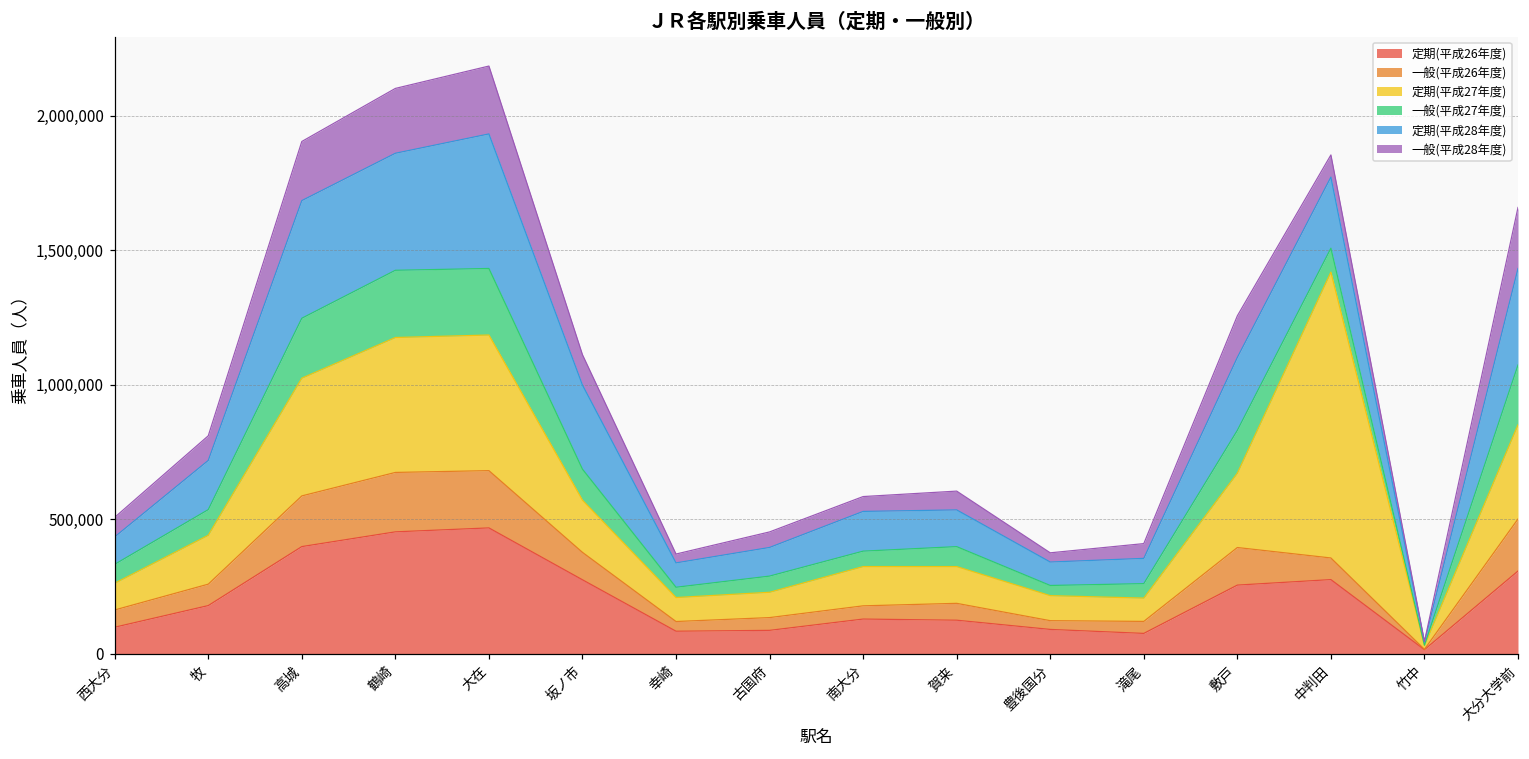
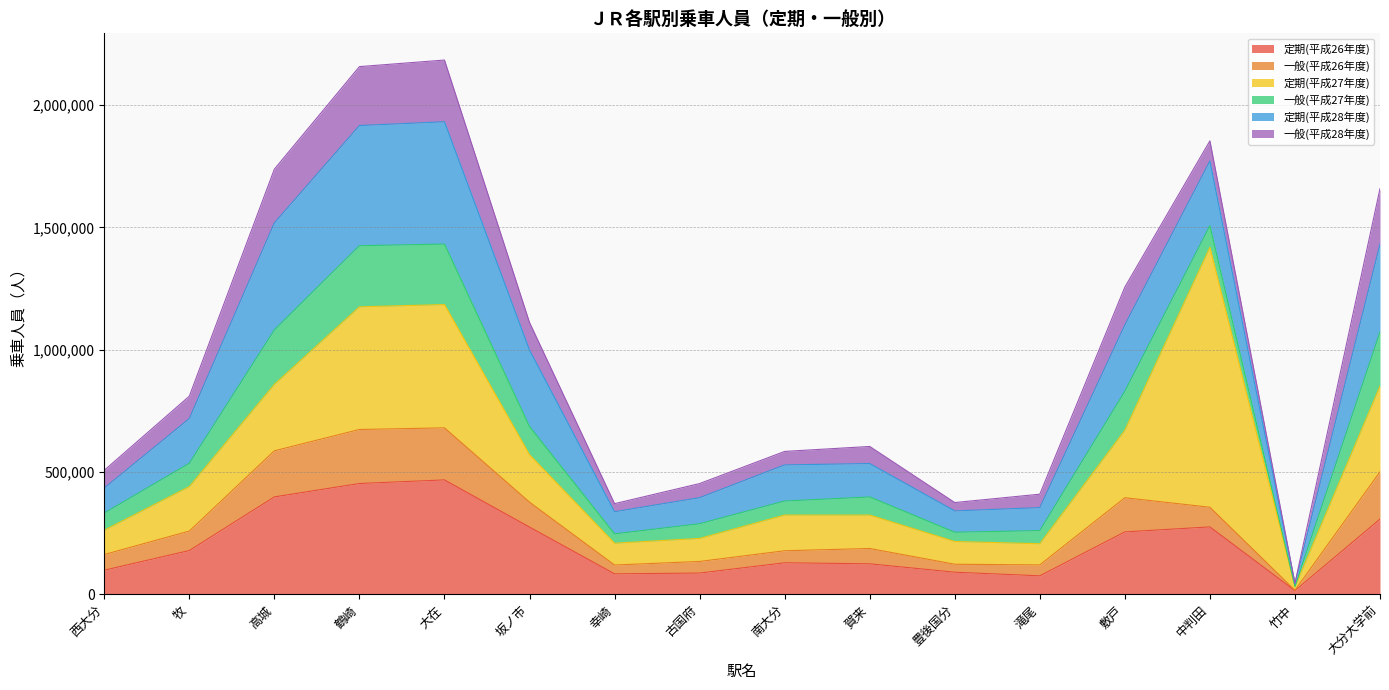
定期(平成27年度), 高城: 440,000 -> 270,000
定期(平成28年度), 鶴崎: 430,000 -> 490,000
